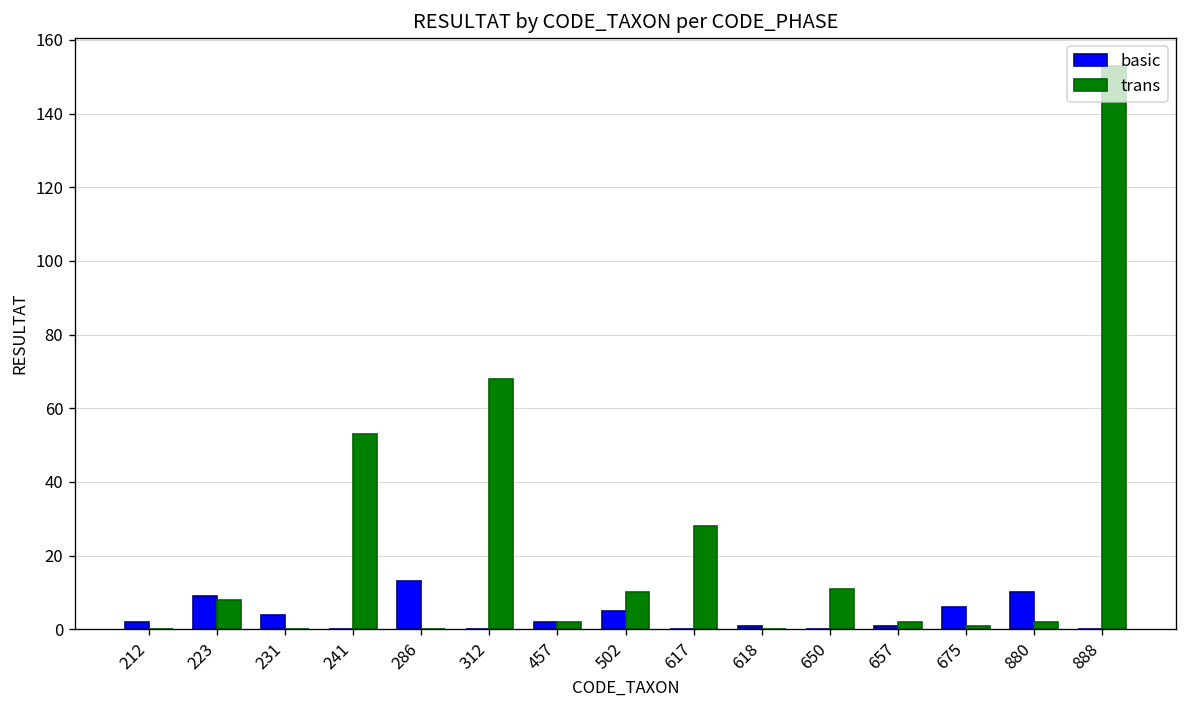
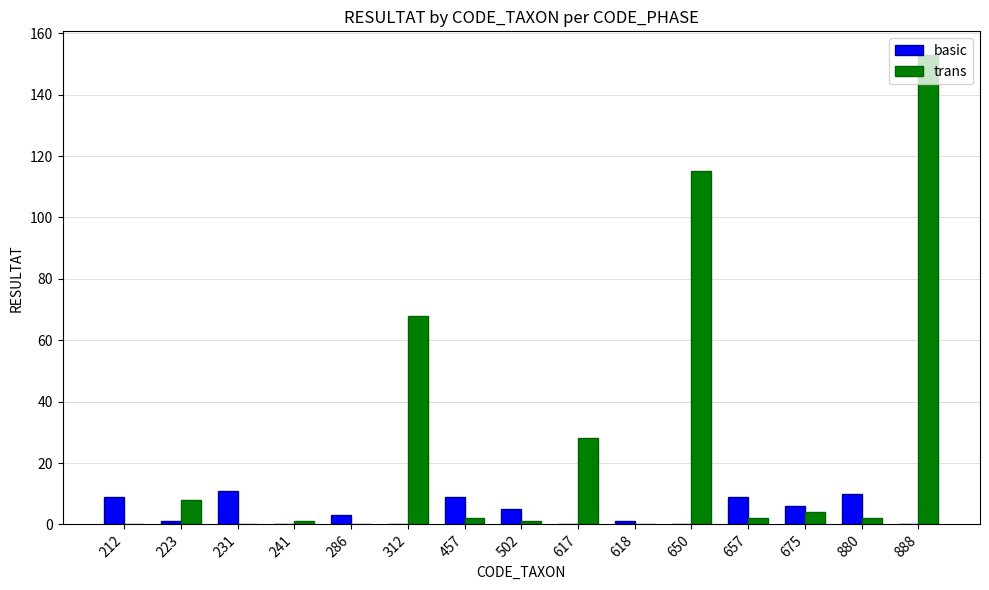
basic, 212: 2 -> 9
basic, 223: 9 -> 1
basic, 231: 4 -> 11
trans, 241: 53 -> 1
basic, 286: 13 -> 3
basic, 457: 2 -> 9
trans, 502: 10 -> 1
trans, 650: 11 -> 115
basic, 657: 1 -> 9
trans, 675: 1 -> 4
